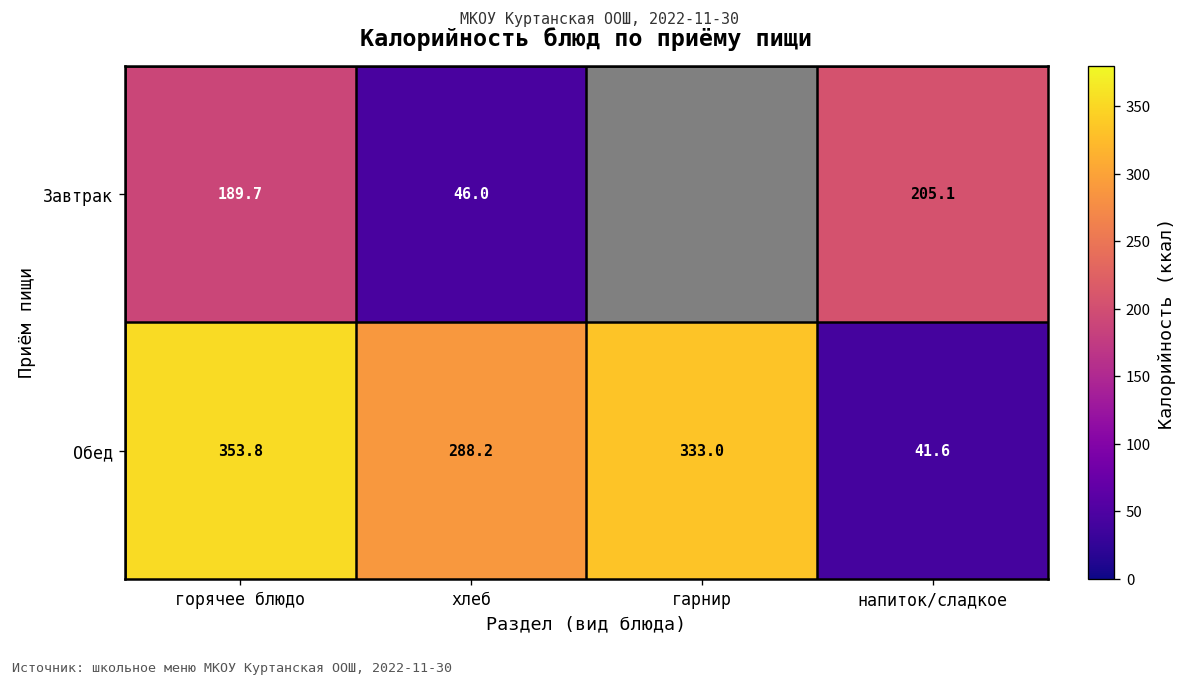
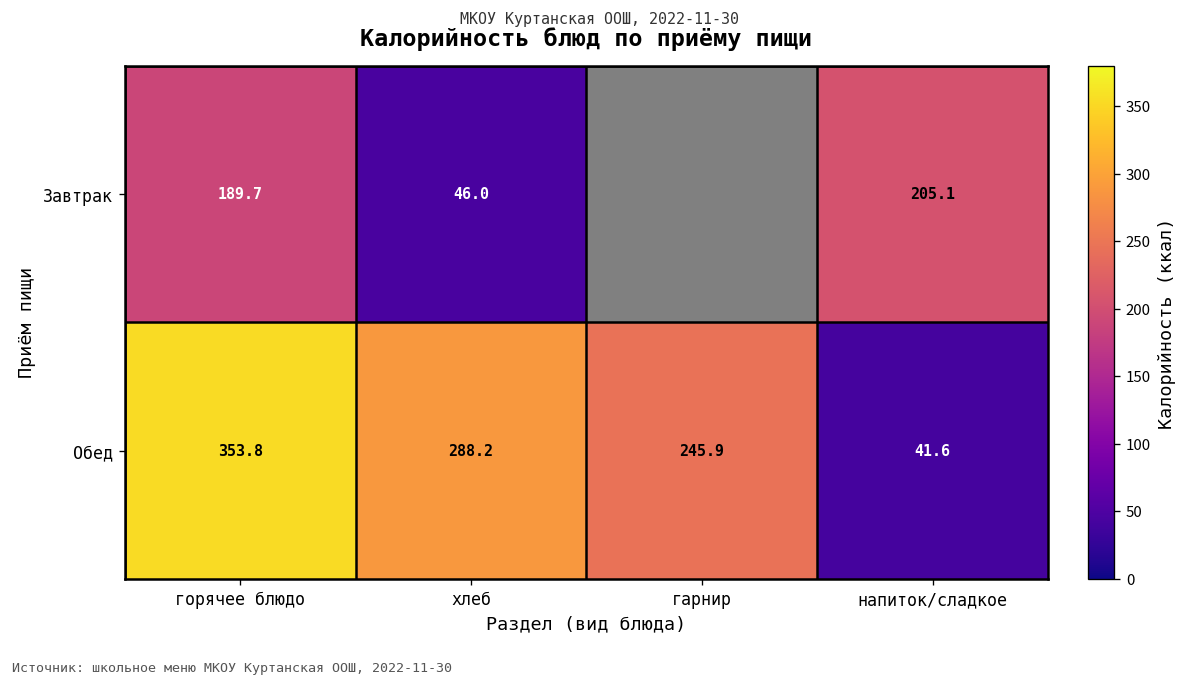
Обед, гарнир: 333.0 -> 245.9
